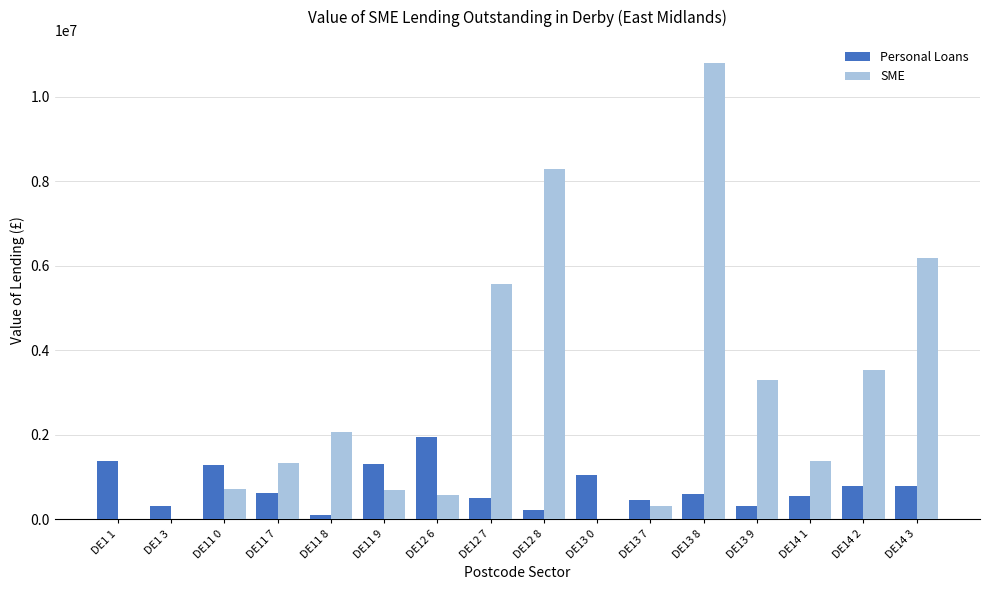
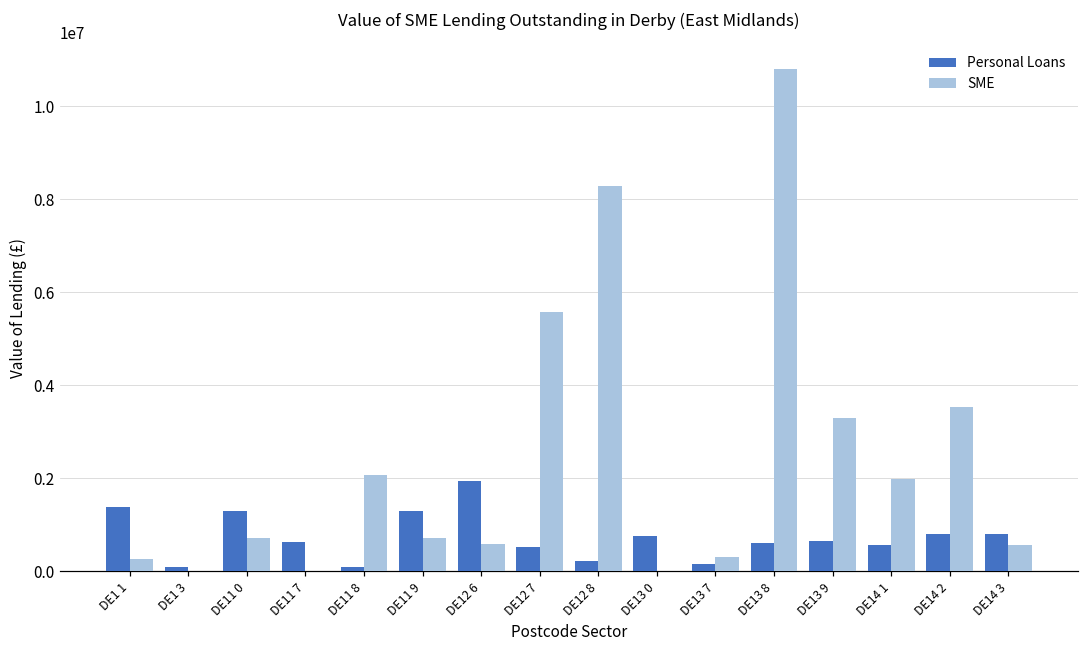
SME, DE1 1: 0 -> 300000
Personal Loans, DE1 3: 300000 -> 100000
SME, DE11 7: 1300000 -> 0
Personal Loans, DE13 0: 1100000 -> 800000
Personal Loans, DE13 7: 500000 -> 200000
Personal Loans, DE13 9: 300000 -> 700000
SME, DE14 1: 1400000 -> 2000000
SME, DE14 3: 6200000 -> 600000
